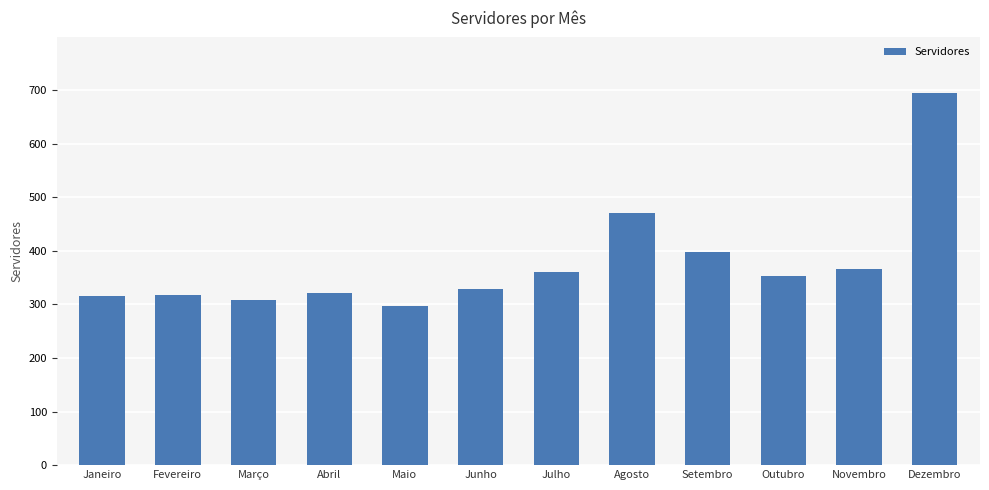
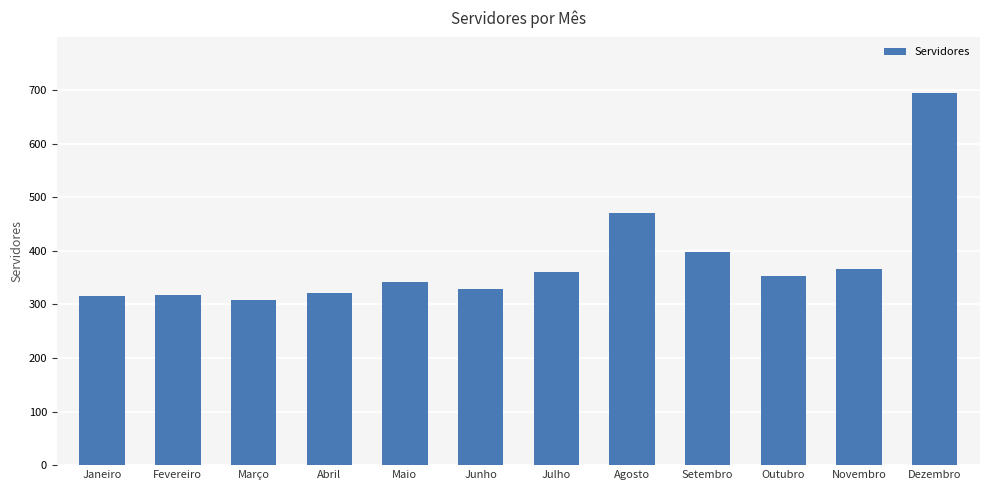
Maio: 300 -> 340
